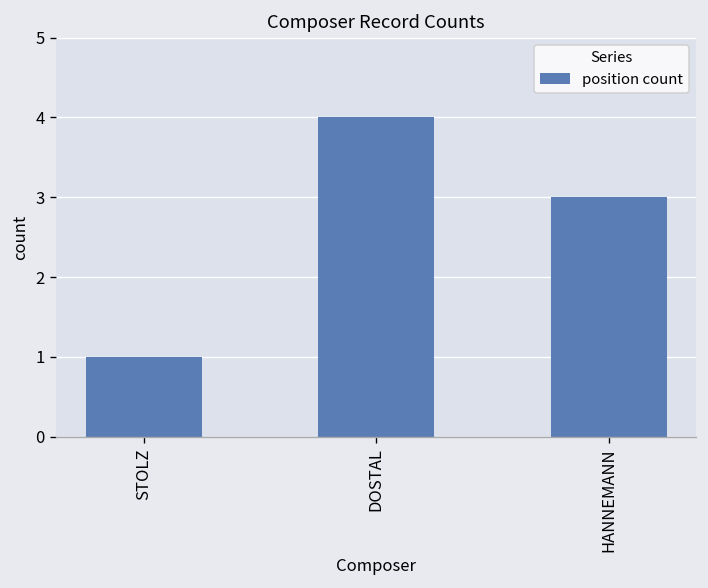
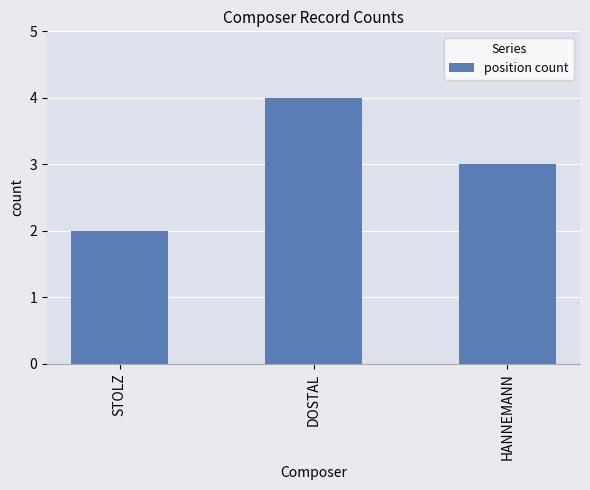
STOLZ: 1 -> 2
